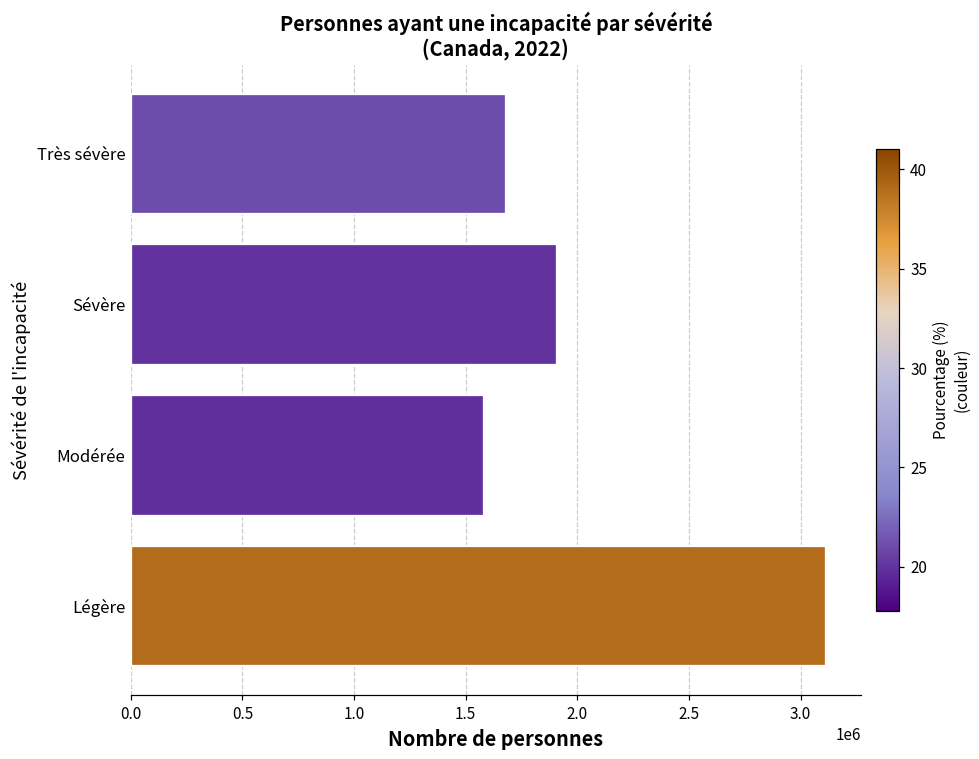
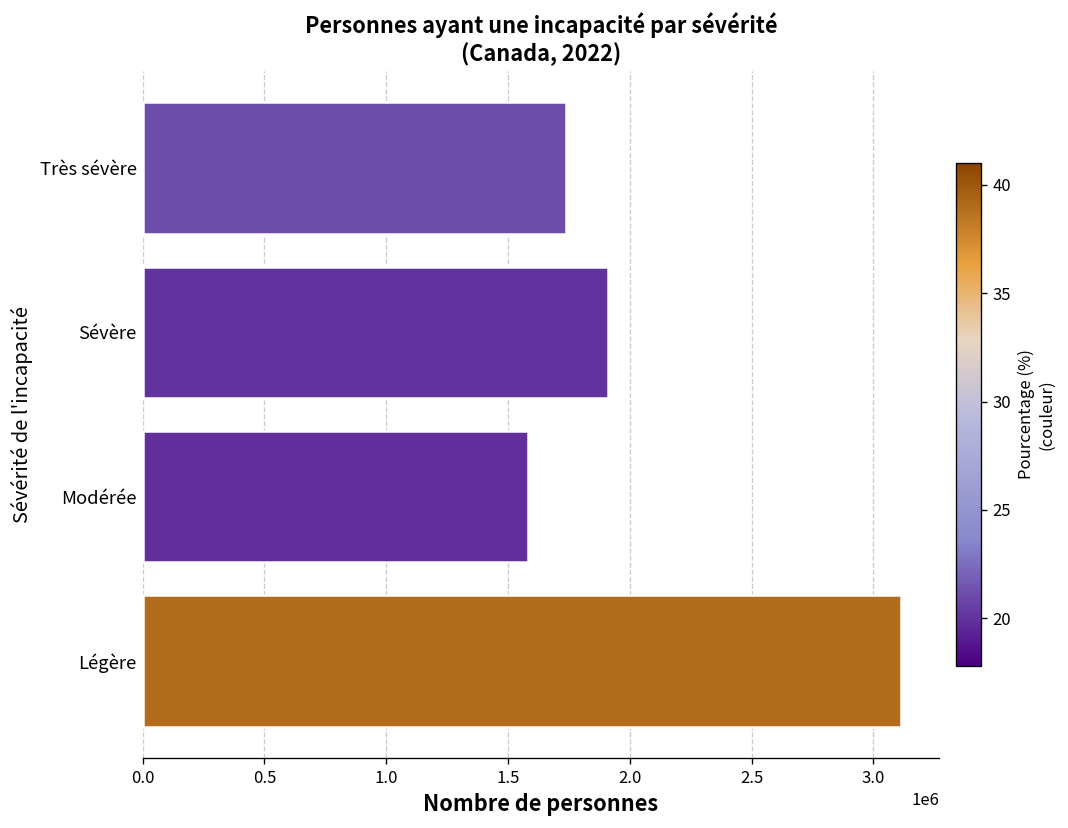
Très sévère: 1680000 -> 1740000
